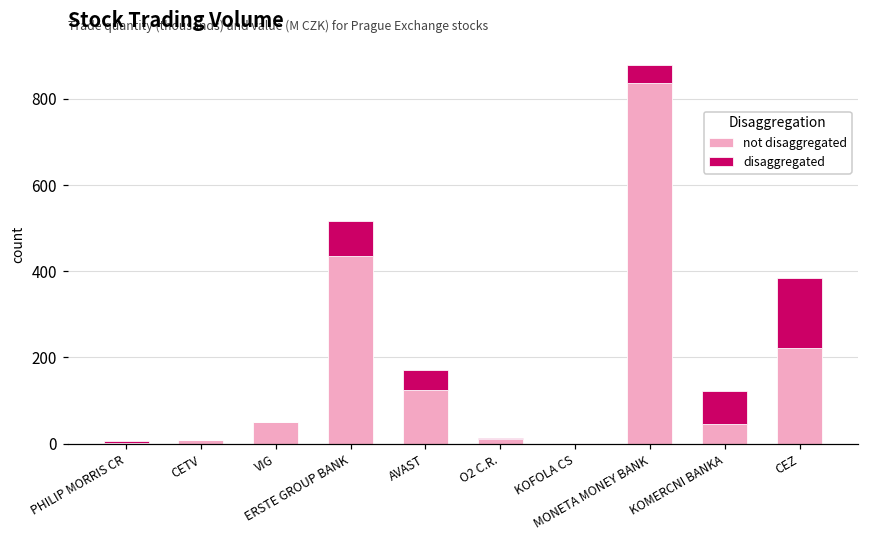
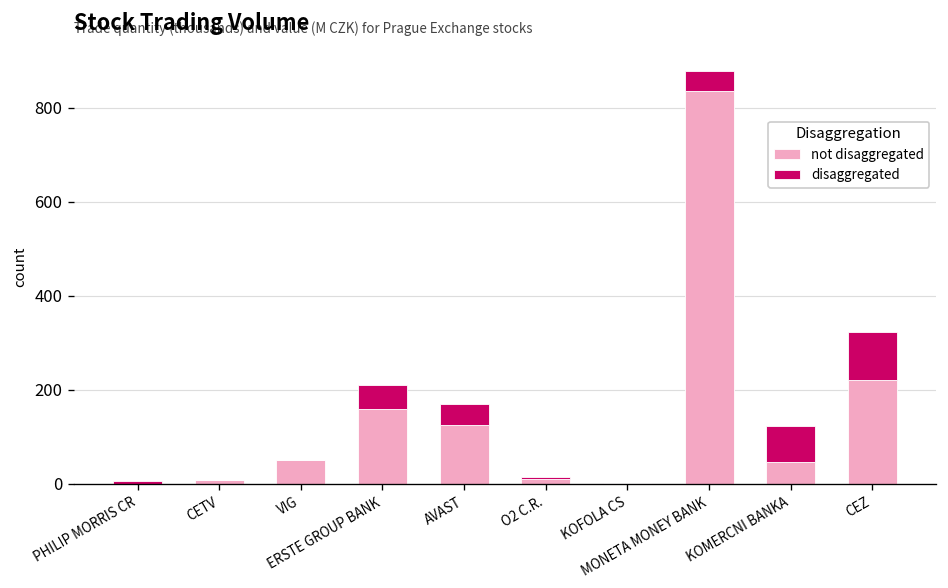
not disaggregated, ERSTE GROUP BANK: 440 -> 160
disaggregated, ERSTE GROUP BANK: 80 -> 50
disaggregated, CEZ: 160 -> 100
